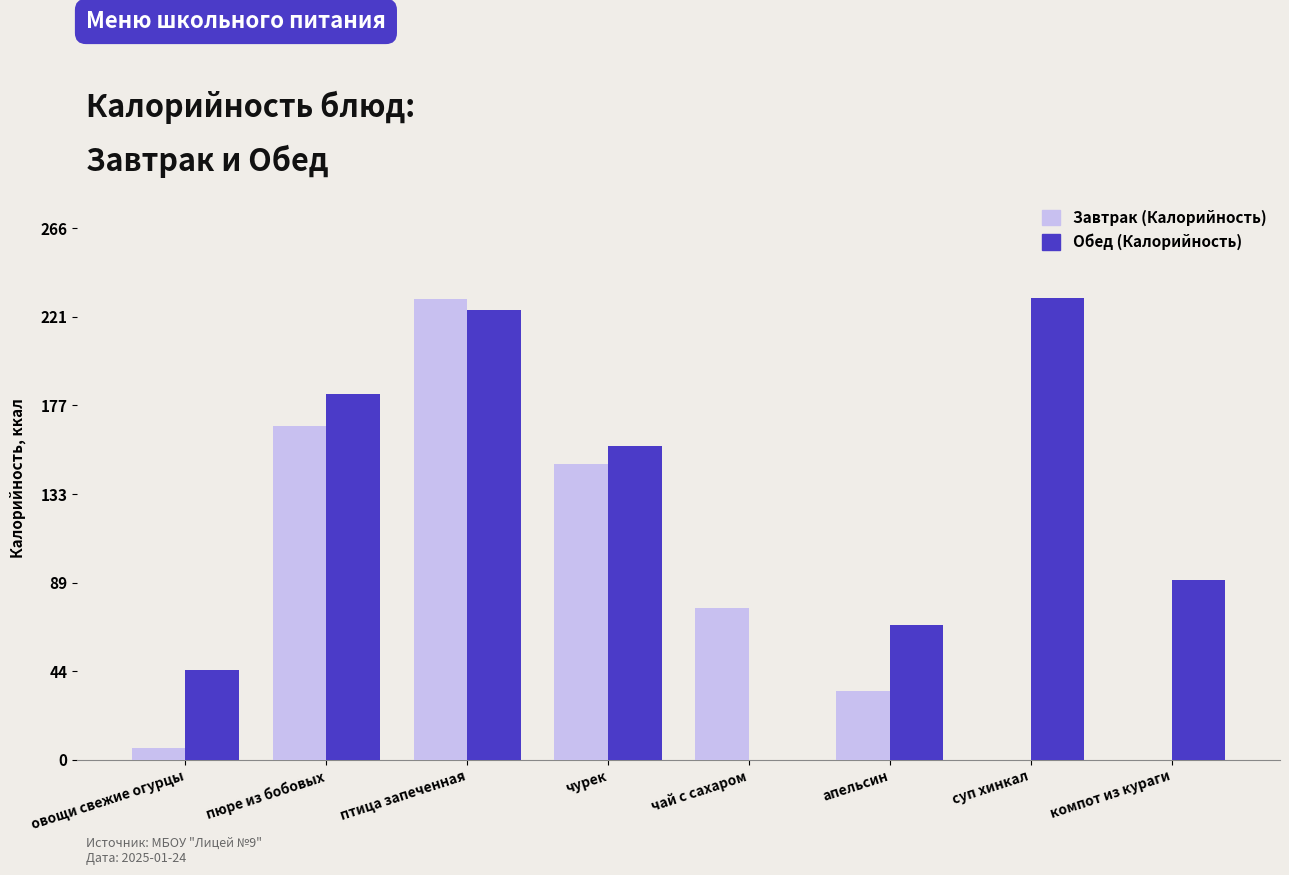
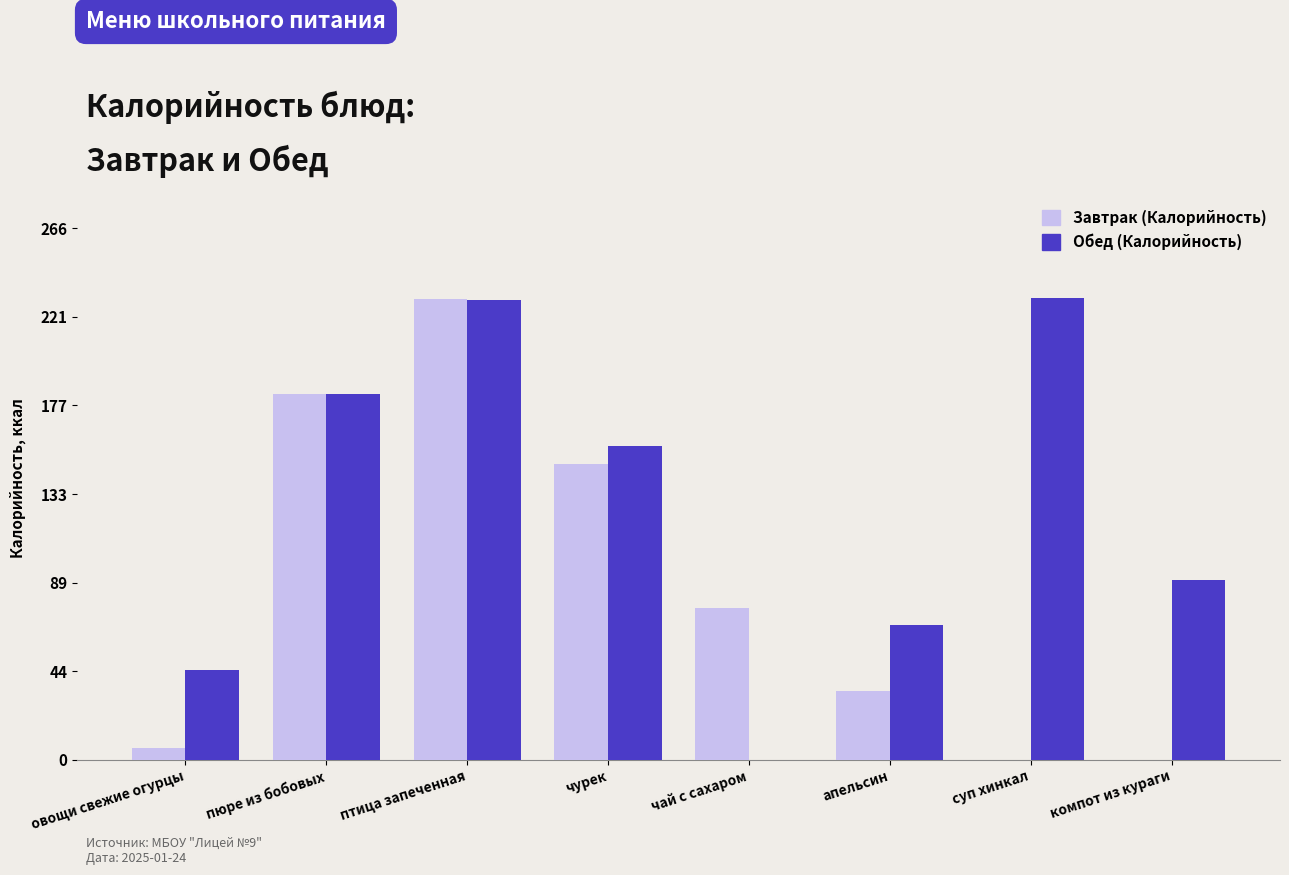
Завтрак (Калорийность), пюре из бобовых: 167 -> 183
Обед (Калорийность), птица запеченная: 225 -> 230
